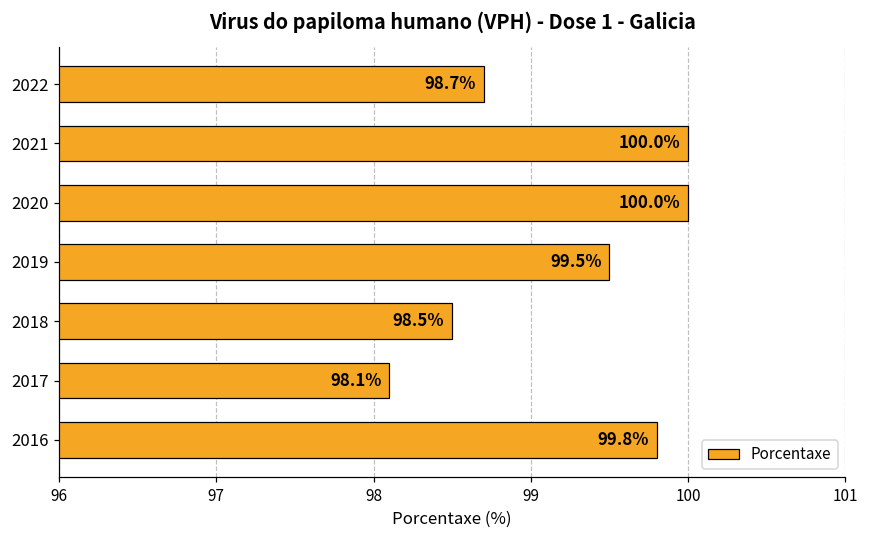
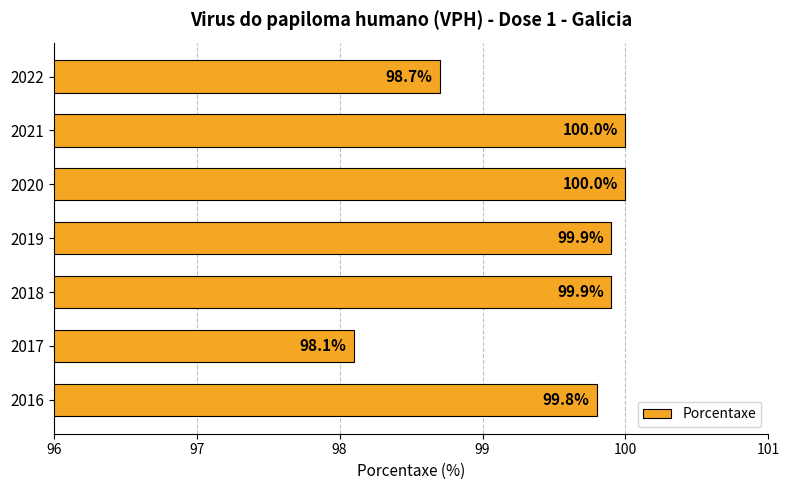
2019: 99.5% -> 99.9%
2018: 98.5% -> 99.9%
